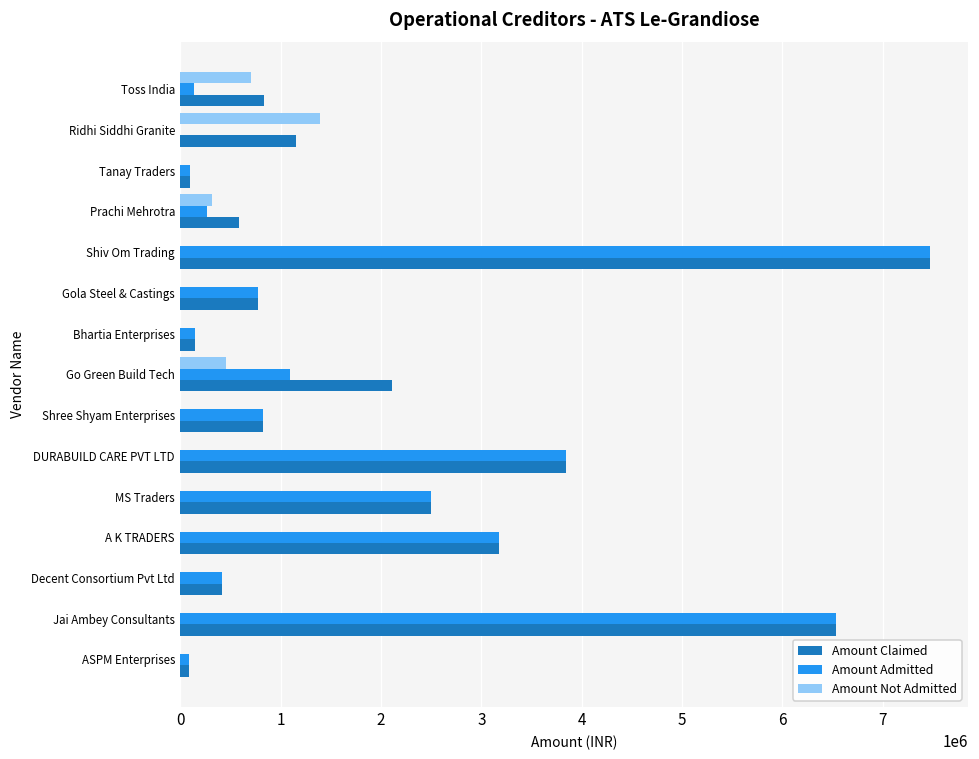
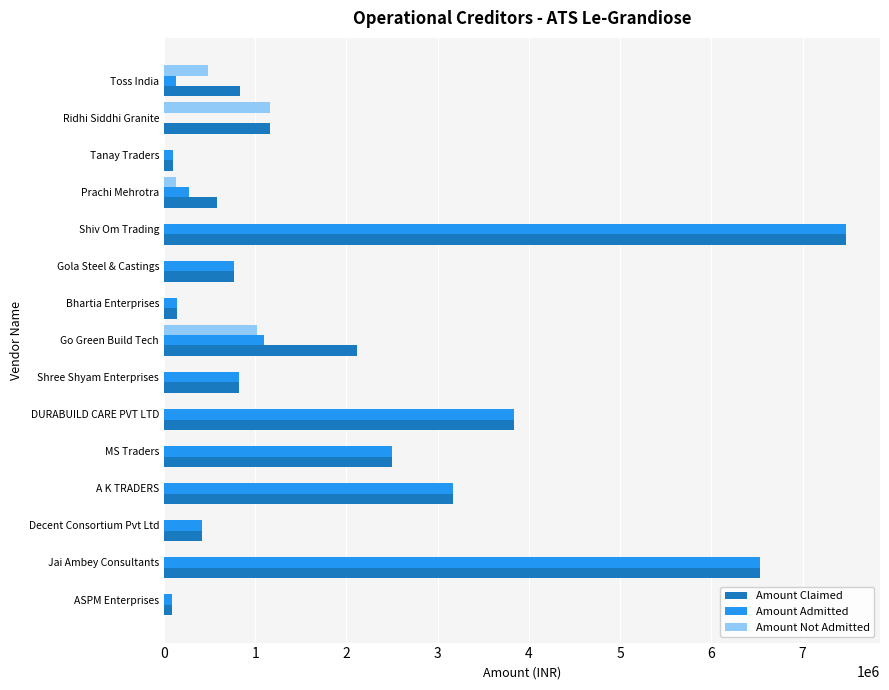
Amount Not Admitted, Toss India: 700000 -> 500000
Amount Not Admitted, Ridhi Siddhi Granite: 1400000 -> 1200000
Amount Not Admitted, Prachi Mehrotra: 300000 -> 100000
Amount Not Admitted, Go Green Build Tech: 500000 -> 1000000
